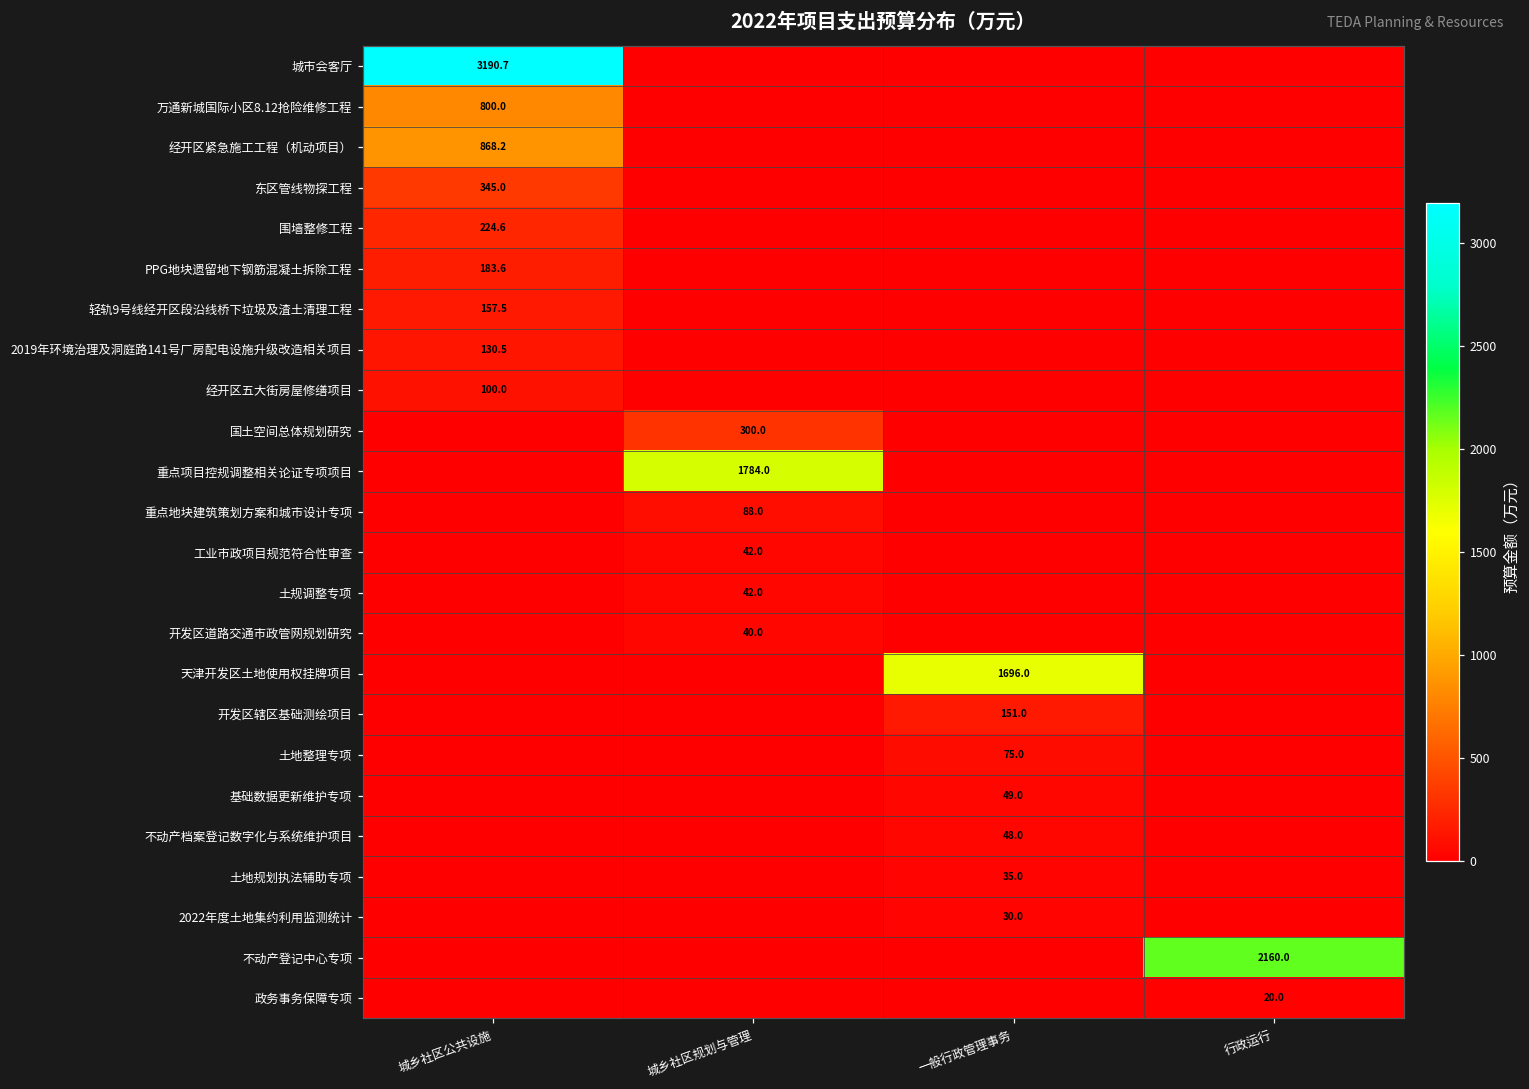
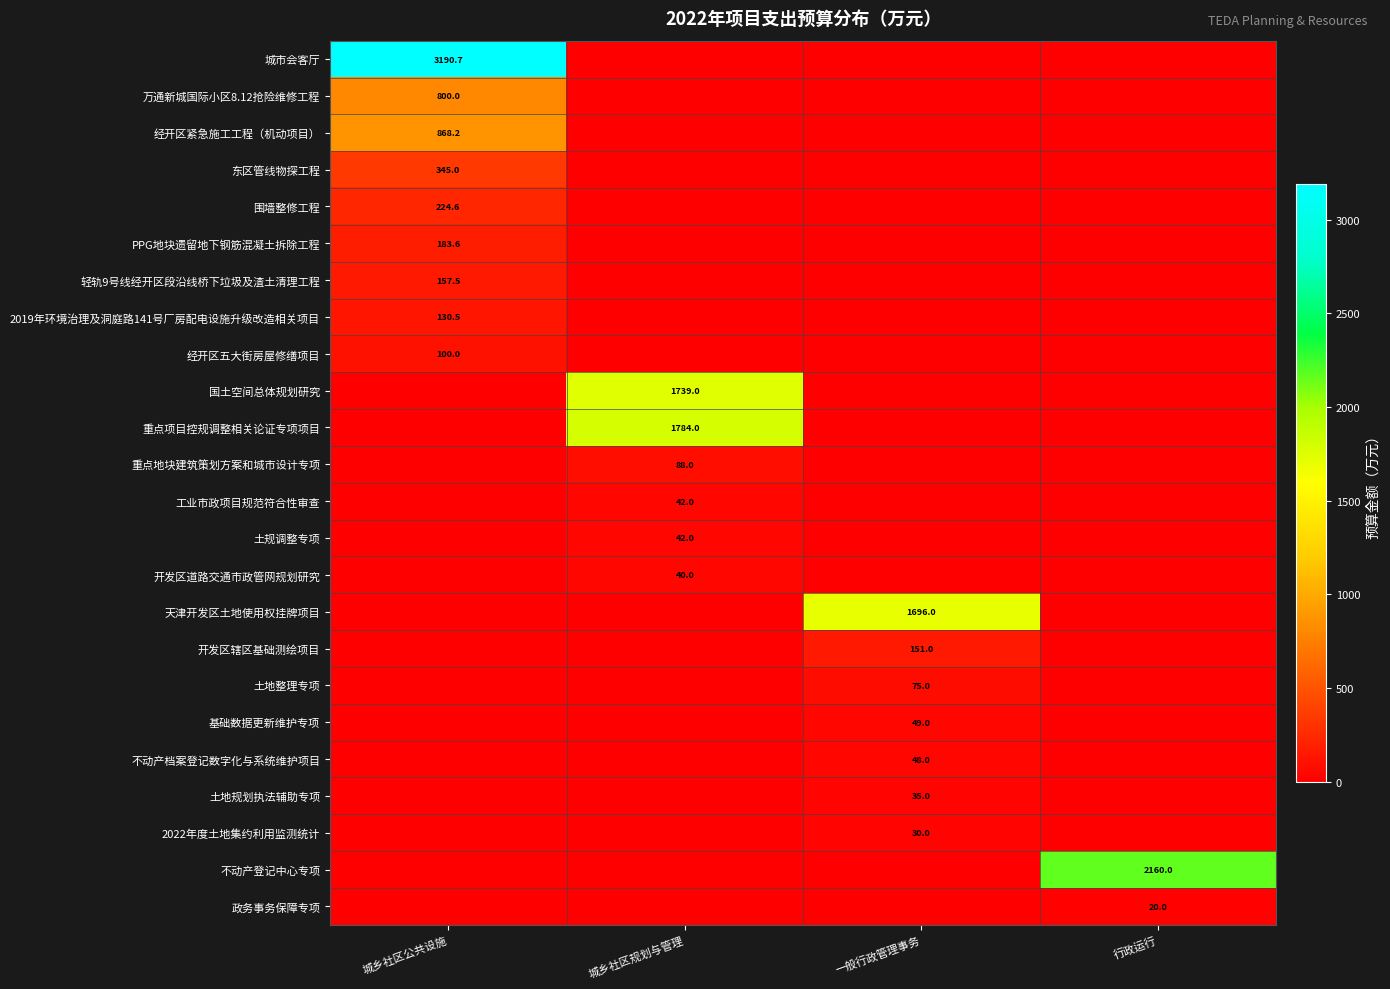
国土空间总体规划研究, 城乡社区规划与管理: 300.0 -> 1739.0
